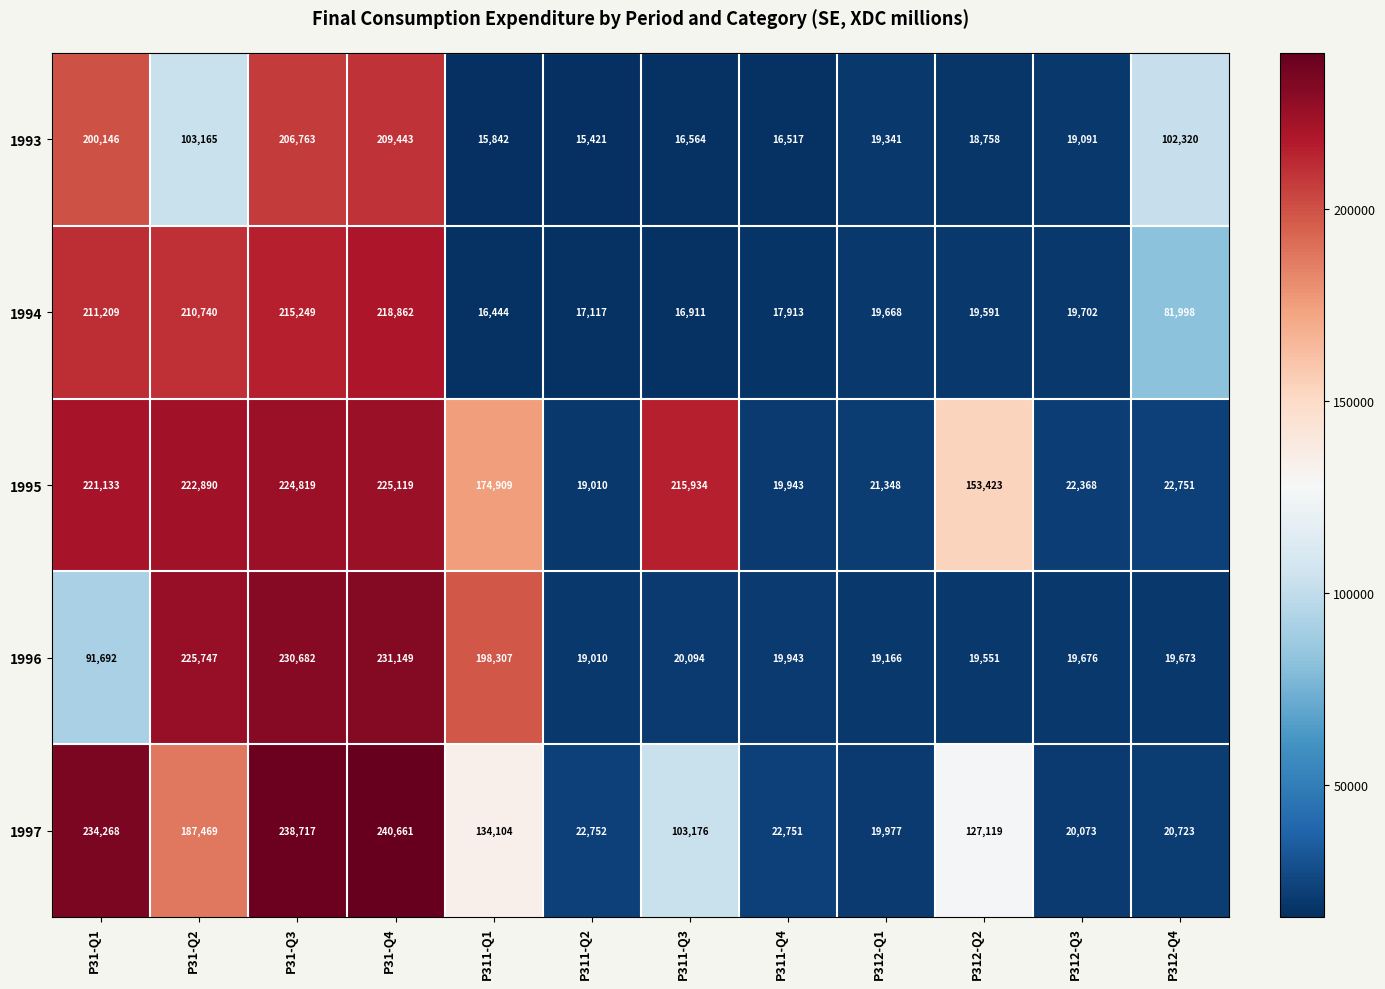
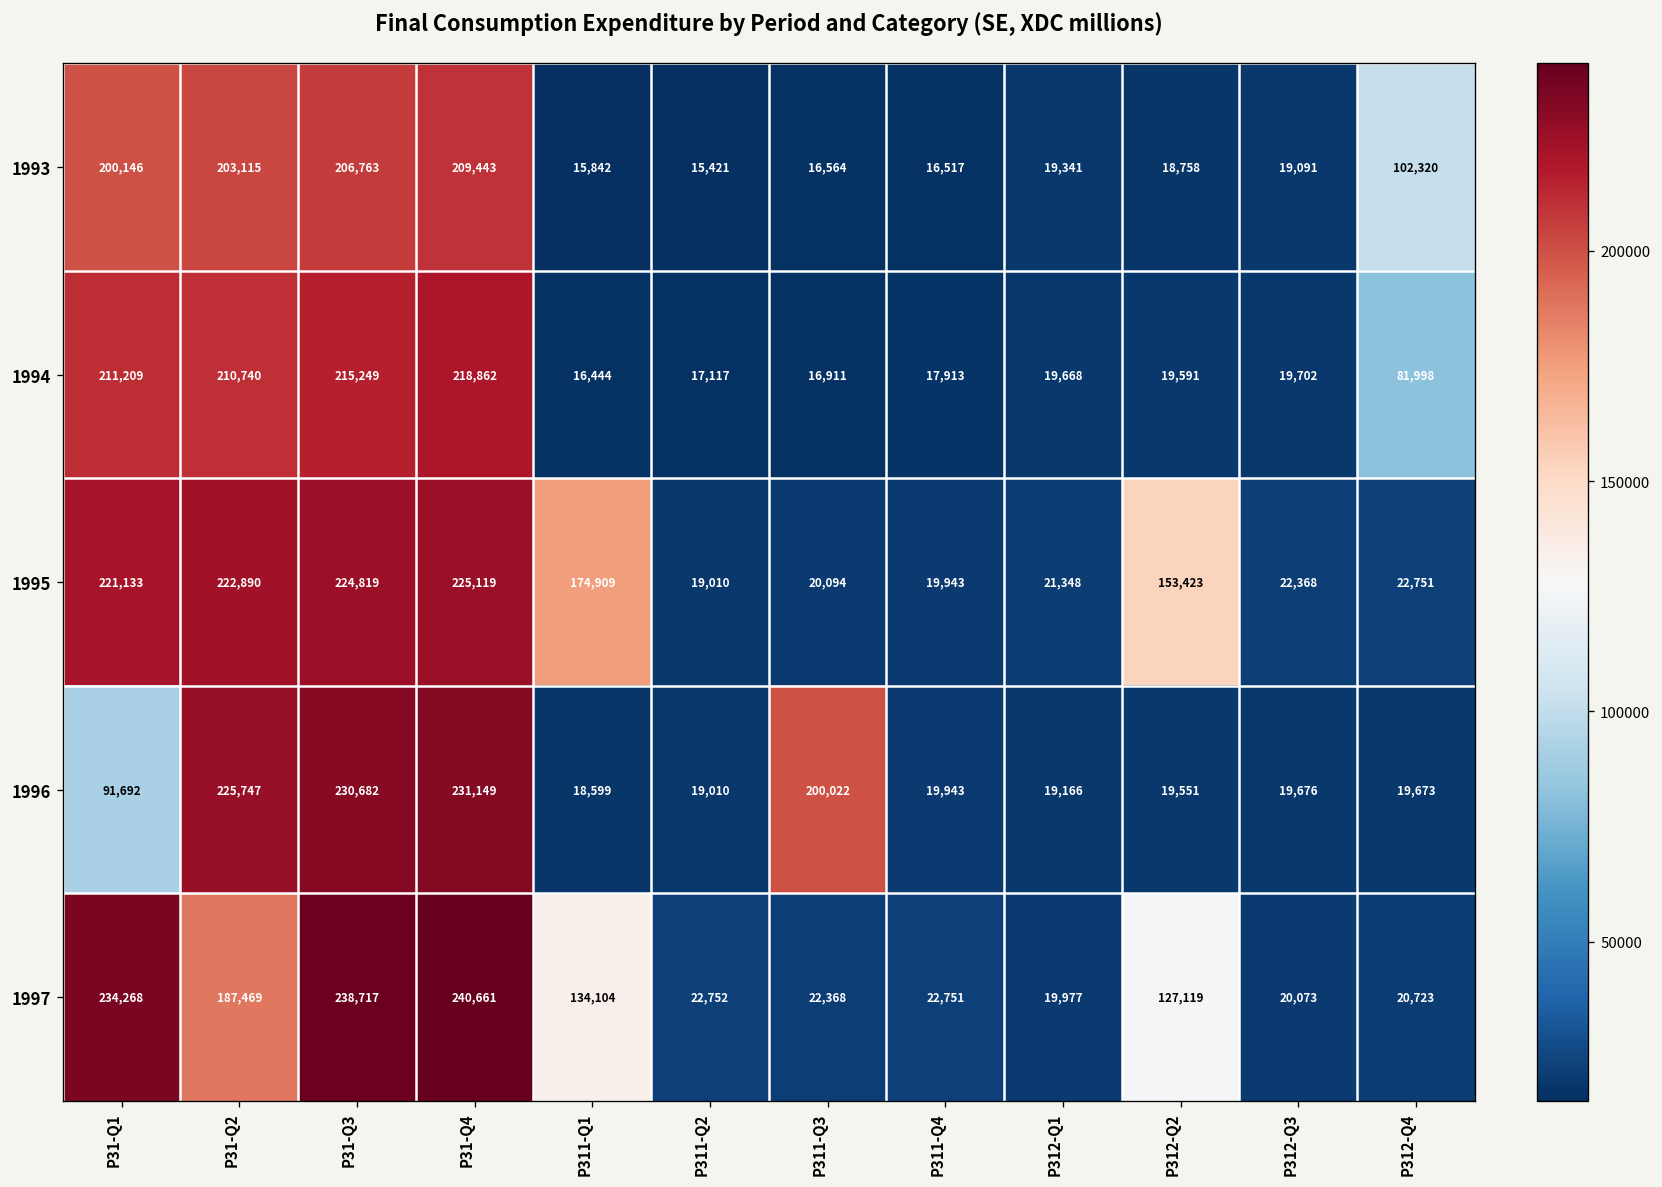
1993, P31-Q2: 103,165 -> 203,115
1995, P311-Q3: 215,934 -> 20,094
1996, P311-Q1: 198,307 -> 18,599
1996, P311-Q3: 20,094 -> 200,022
1997, P311-Q3: 103,176 -> 22,368
